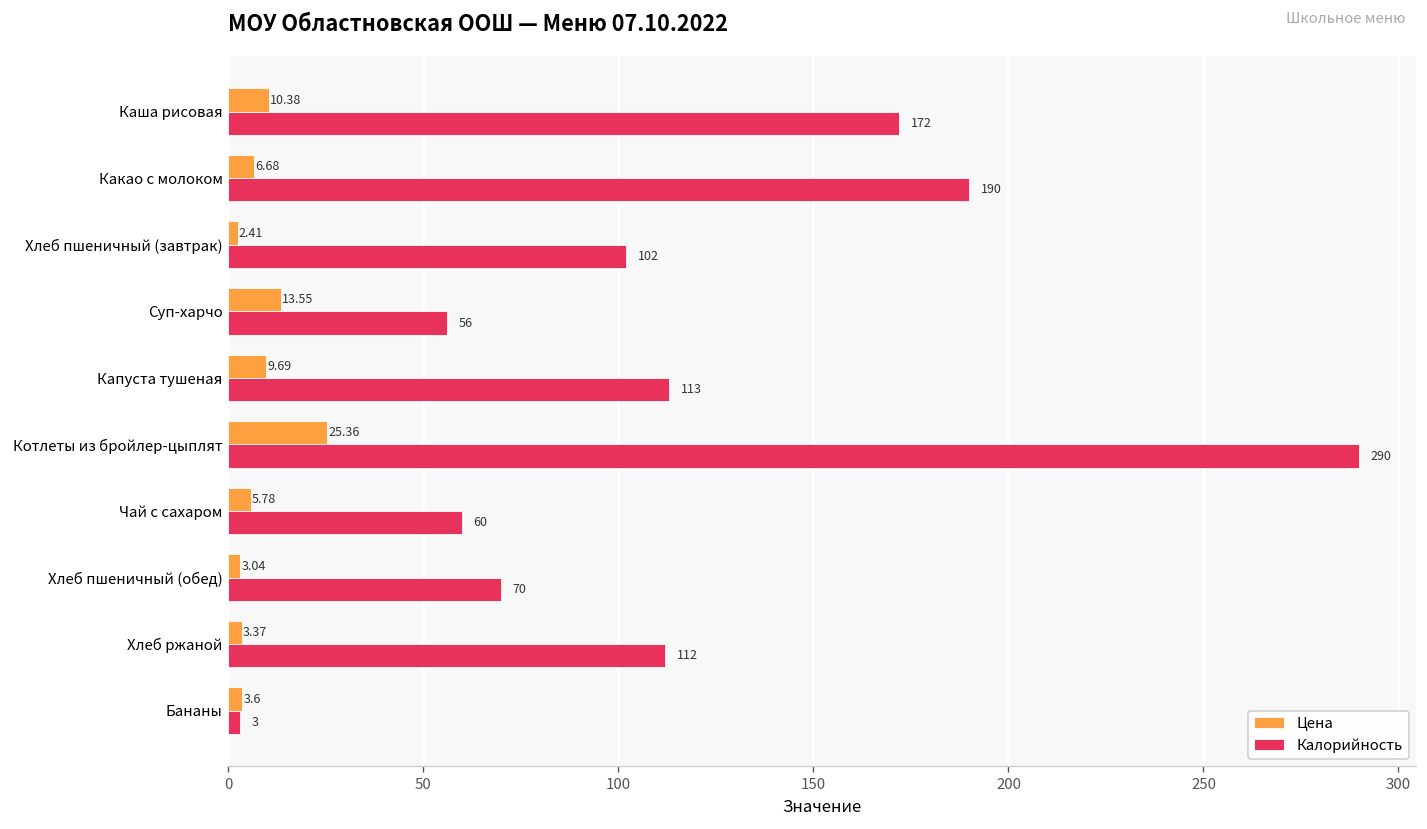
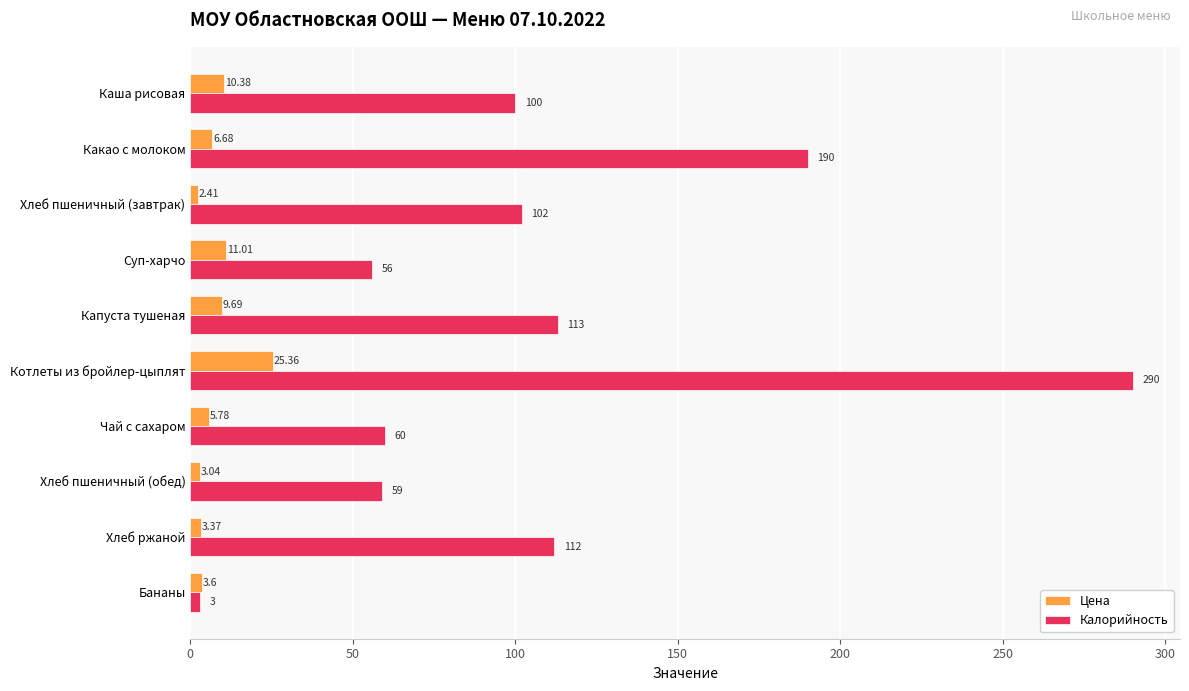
Калорийность, Каша рисовая: 172 -> 100
Цена, Суп-харчо: 13.55 -> 11.01
Калорийность, Хлеб пшеничный (обед): 70 -> 59
